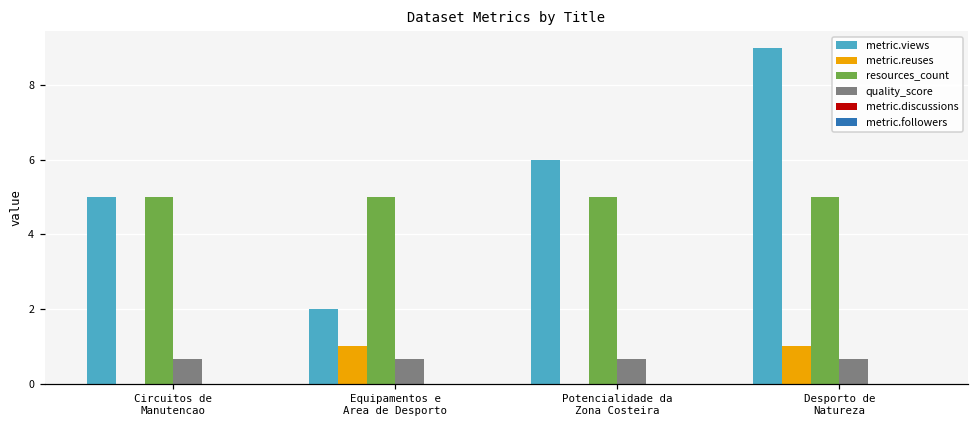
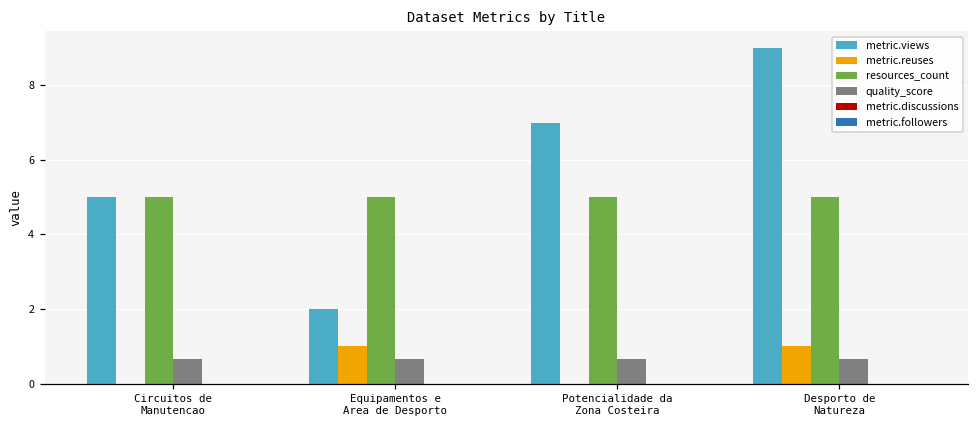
metric.views, Potencialidade da Zona Costeira: 6 -> 7
